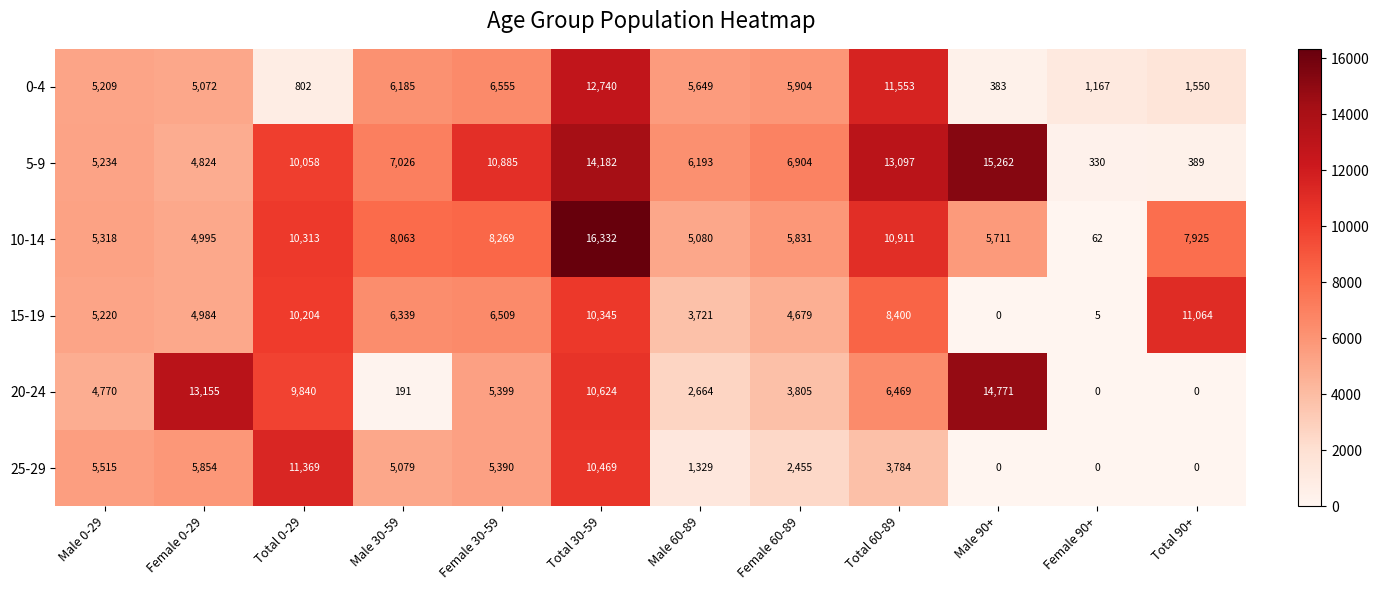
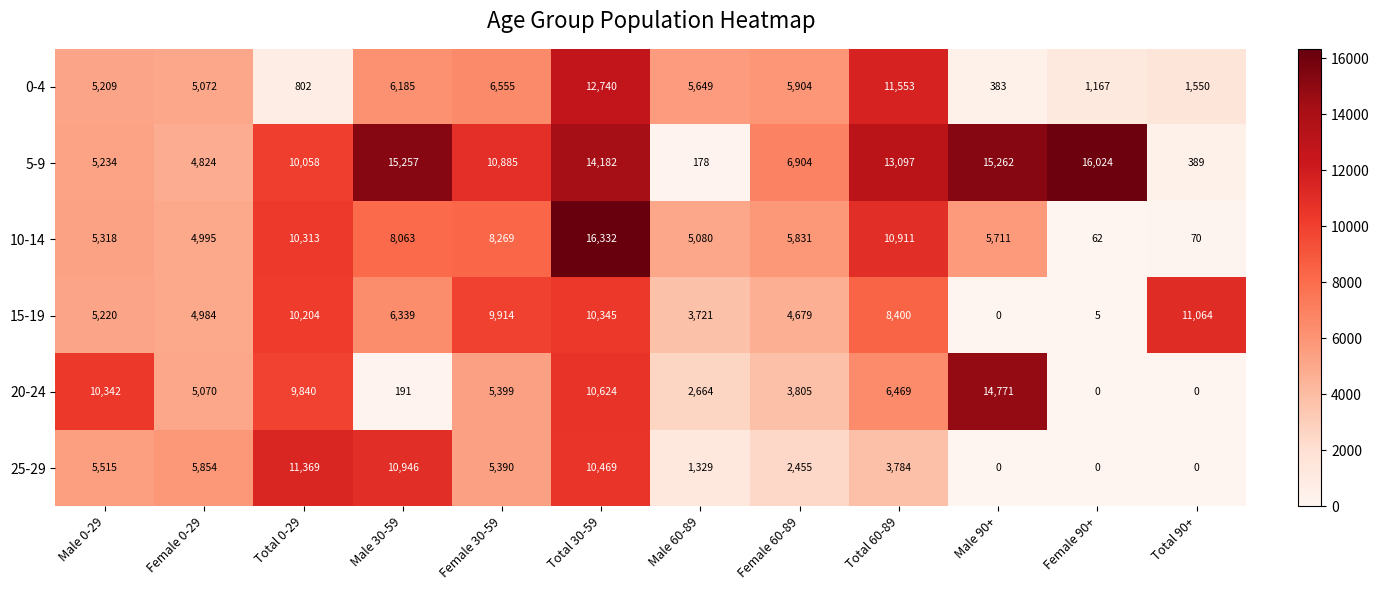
5-9, Male 30-59: 7,026 -> 15,257
5-9, Male 60-89: 6,193 -> 178
5-9, Female 90+: 330 -> 16,024
10-14, Total 90+: 7,925 -> 70
15-19, Female 30-59: 6,509 -> 9,914
20-24, Male 0-29: 4,770 -> 10,342
20-24, Female 0-29: 13,155 -> 5,070
25-29, Male 30-59: 5,079 -> 10,946
